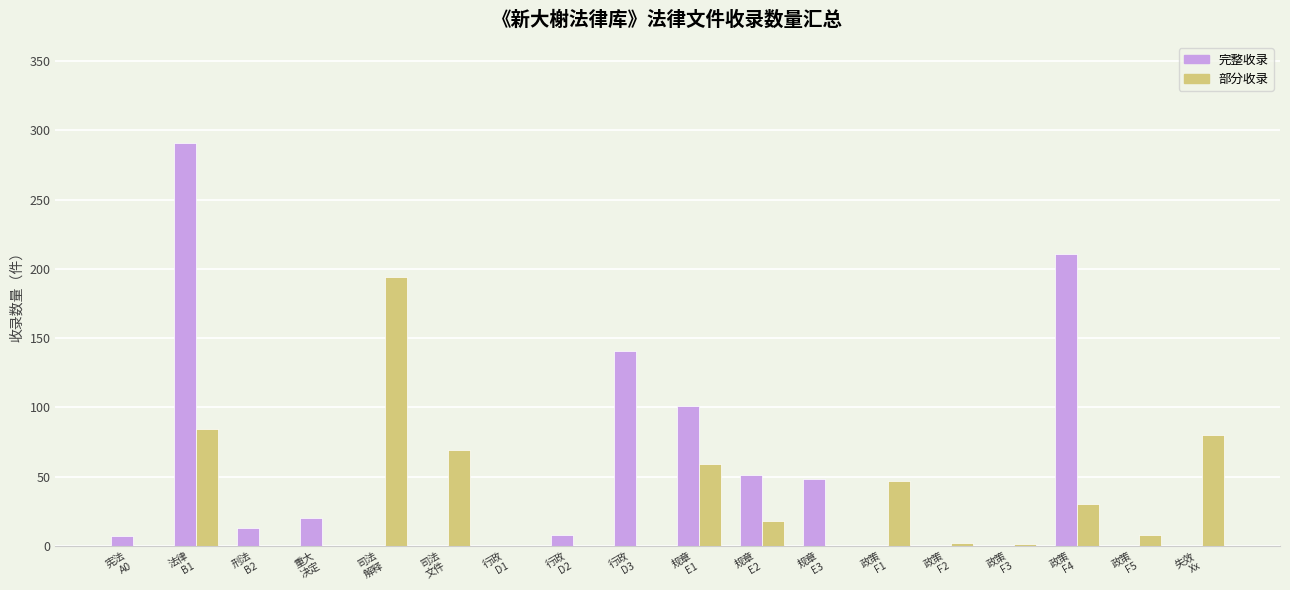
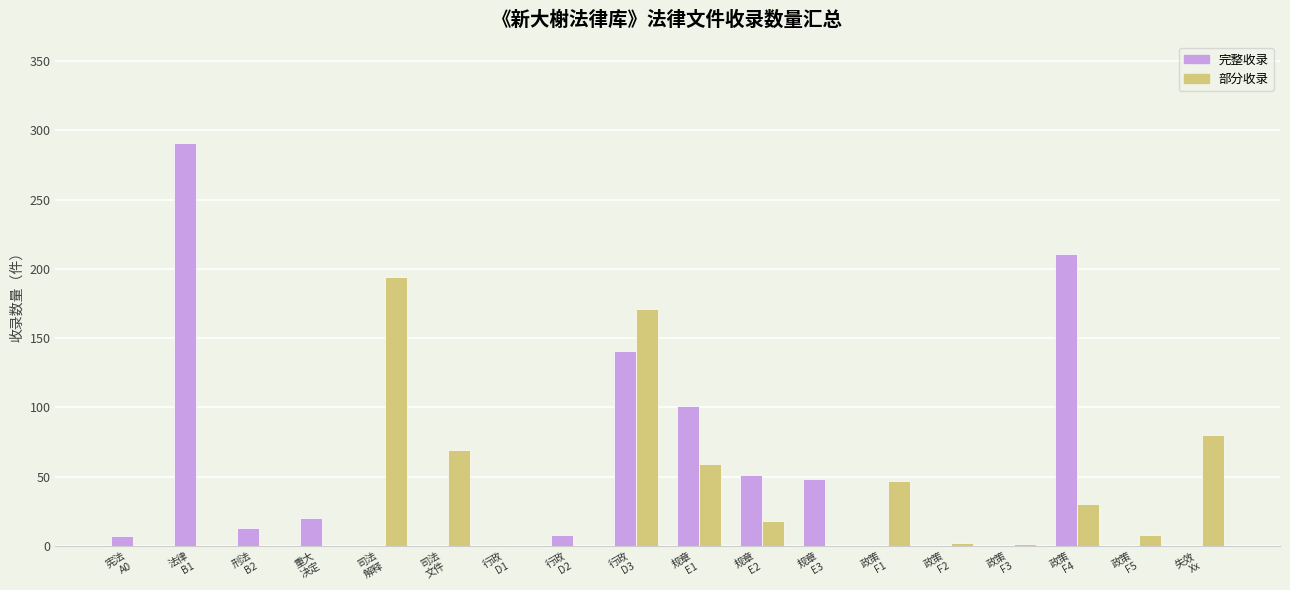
部分收录, 法律 B1: 84 -> 0
部分收录, 行政 D3: 0 -> 171
